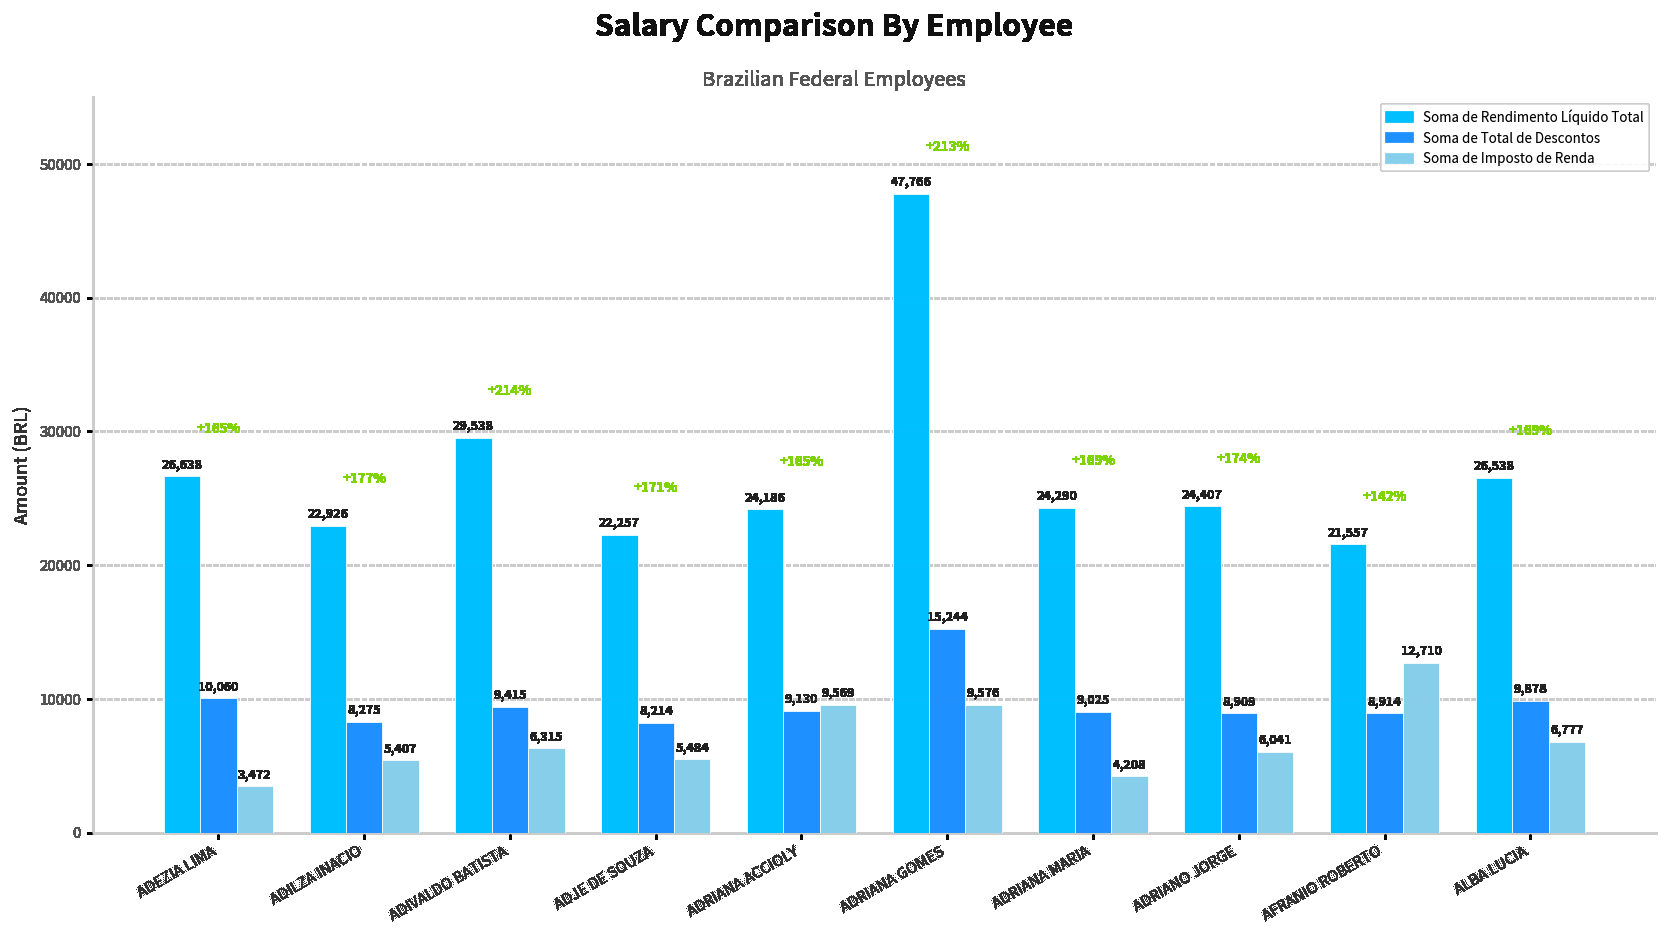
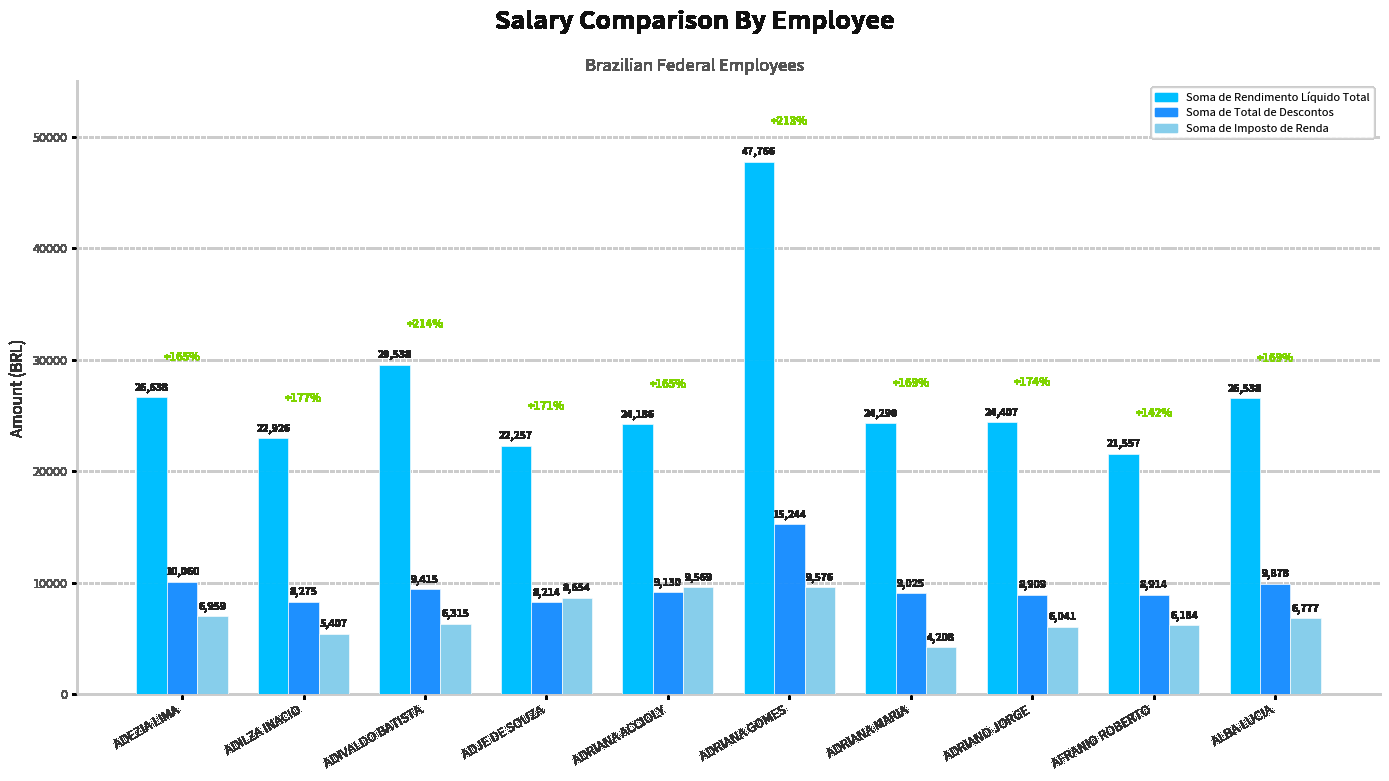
Soma de Imposto de Renda, ADEZIA LIMA: 3500 -> 7000
Soma de Imposto de Renda, ADJE DE SOUZA: 5,484 -> 8,654
Soma de Imposto de Renda, AFRANIO ROBERTO: 12,710 -> 6,184
